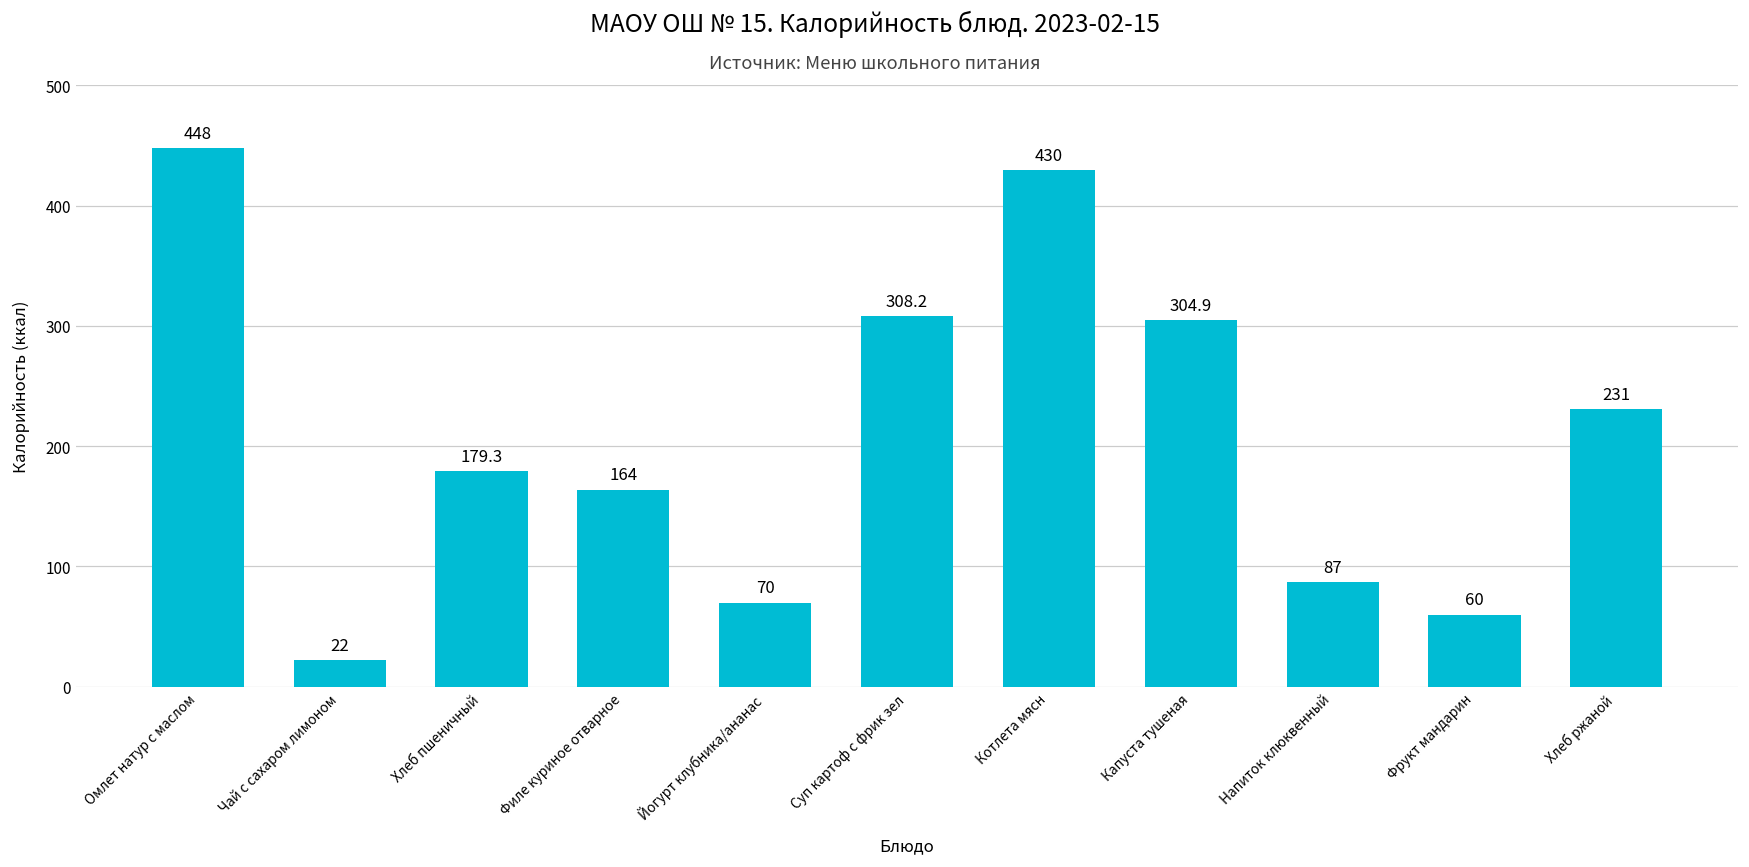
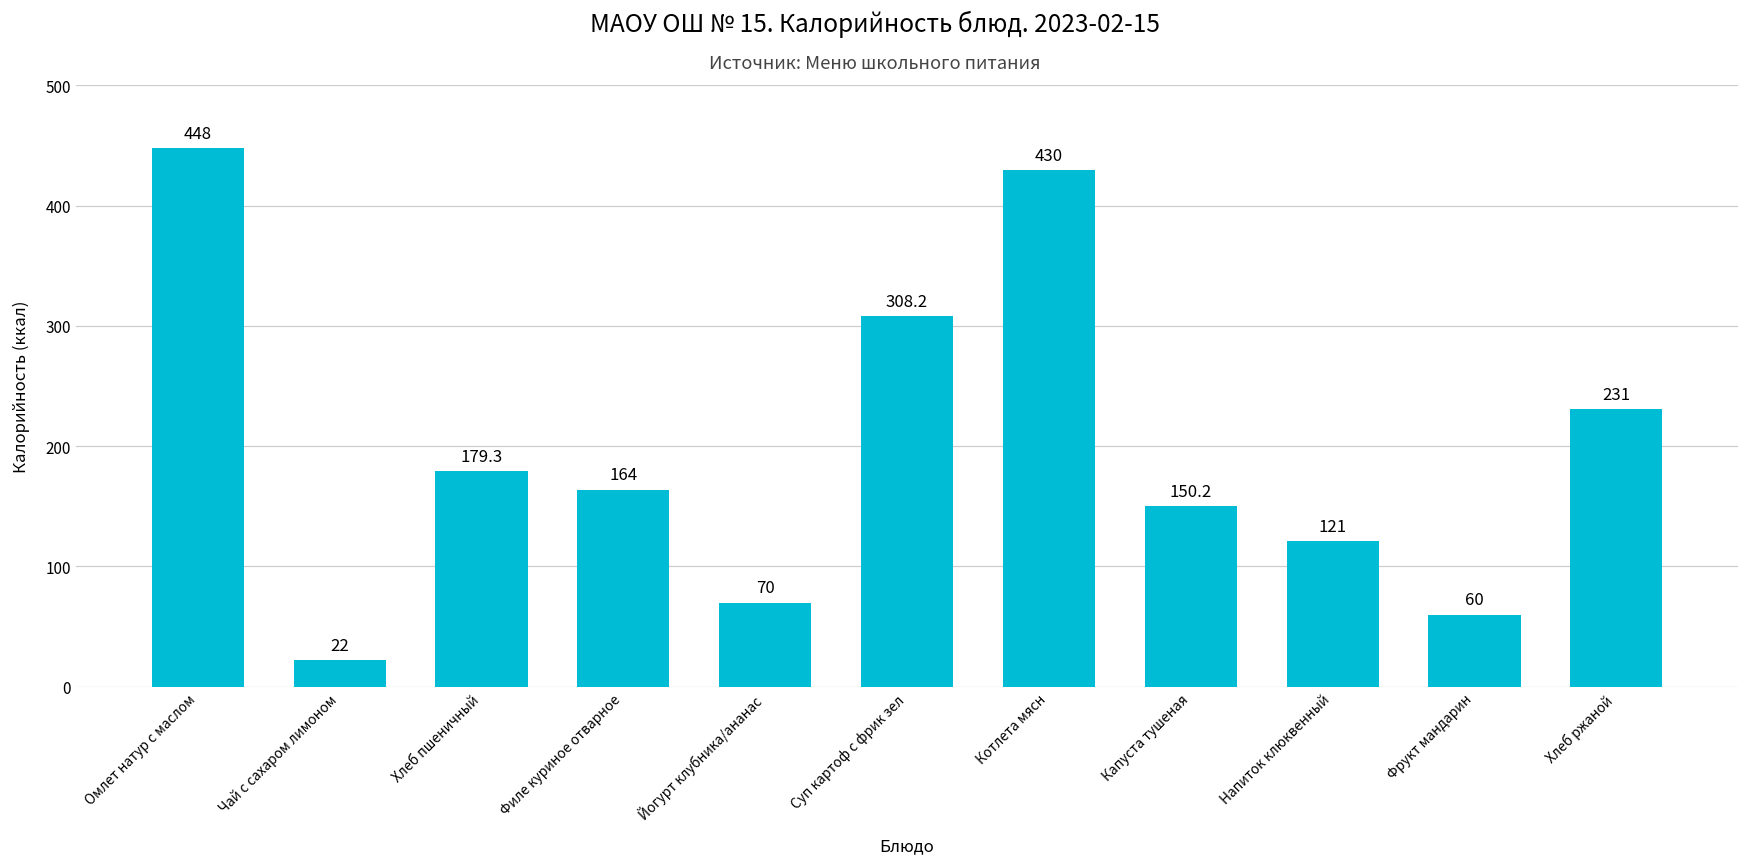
Капуста тушеная: 304.9 -> 150.2
Напиток клюквенный: 87 -> 121
